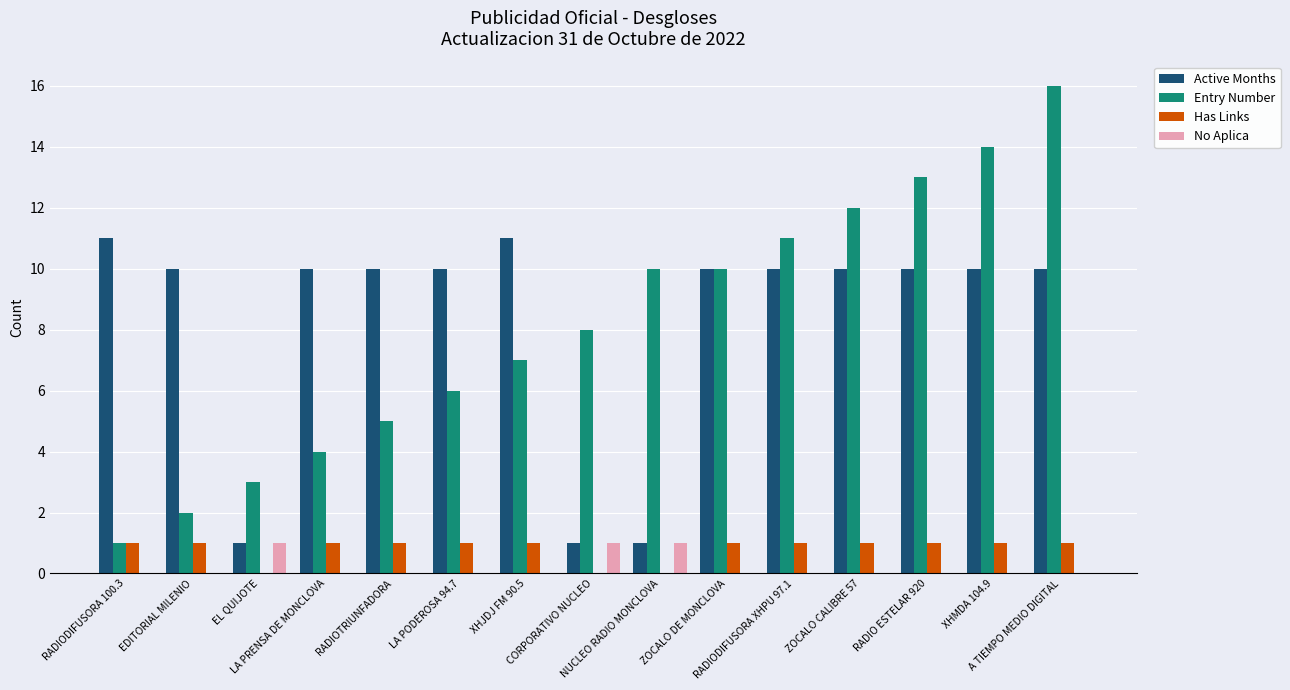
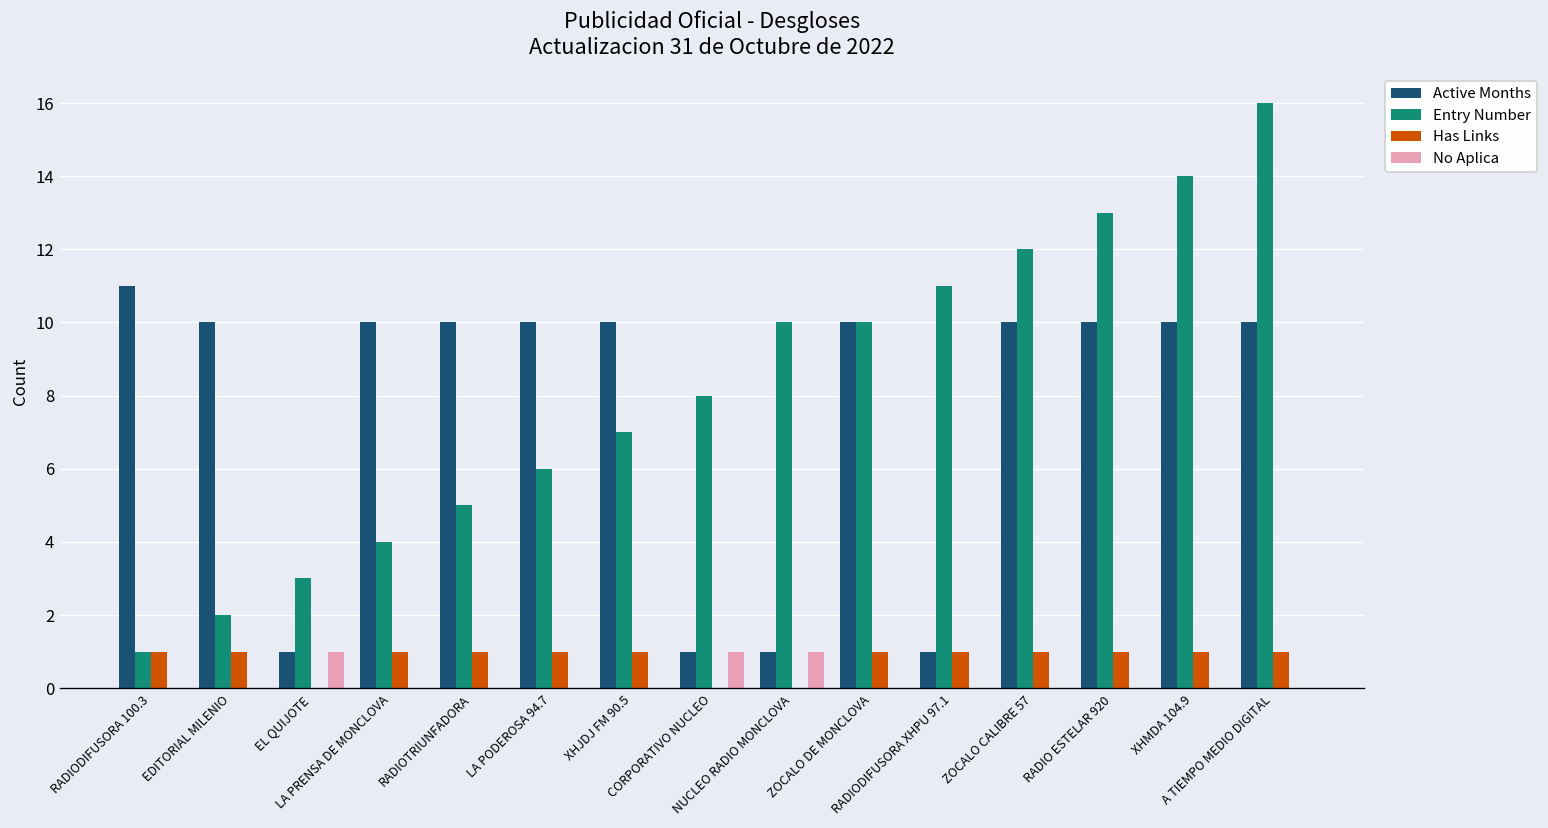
Active Months, XHJDJ FM 90.5: 11 -> 10
Active Months, RADIODIFUSORA XHPU 97.1: 10 -> 1
